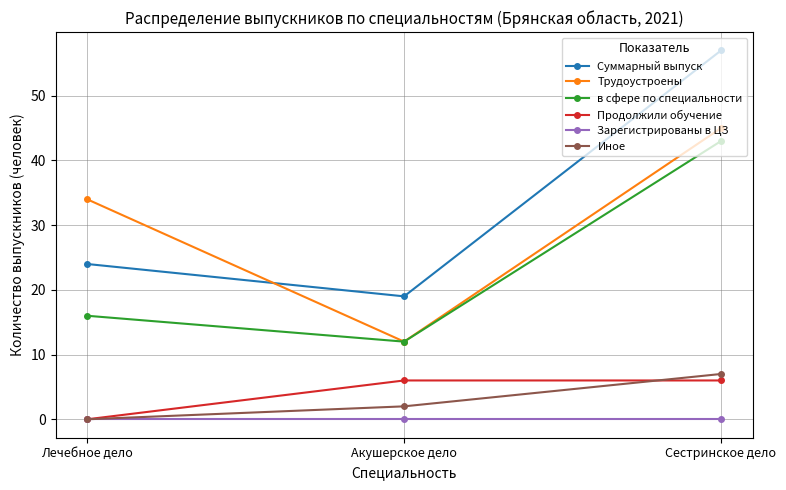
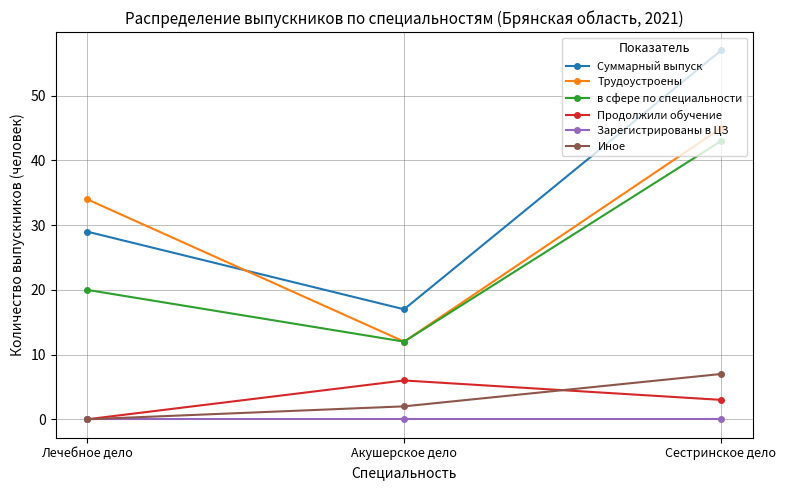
Суммарный выпуск, Лечебное дело: 24 -> 29
в сфере по специальности, Лечебное дело: 16 -> 20
Суммарный выпуск, Акушерское дело: 19 -> 17
Продолжили обучение, Сестринское дело: 6 -> 3
